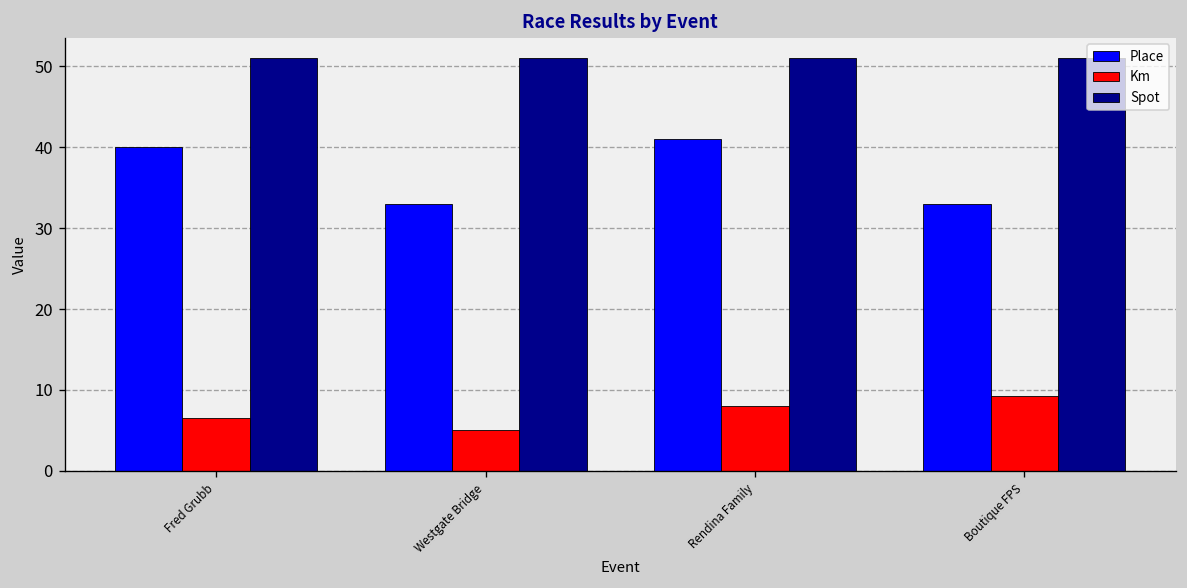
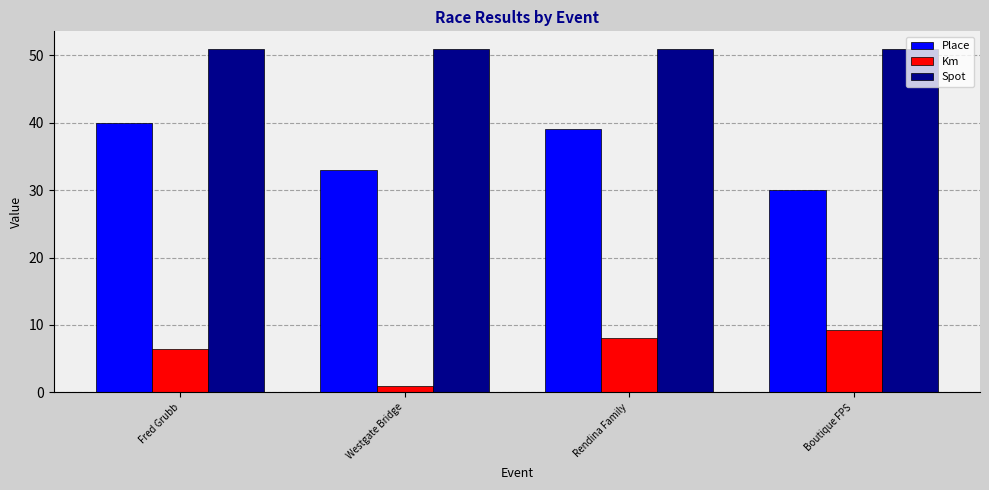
Km, Westgate Bridge: 5 -> 1
Place, Rendina Family: 41 -> 39
Place, Boutique FPS: 33 -> 30
